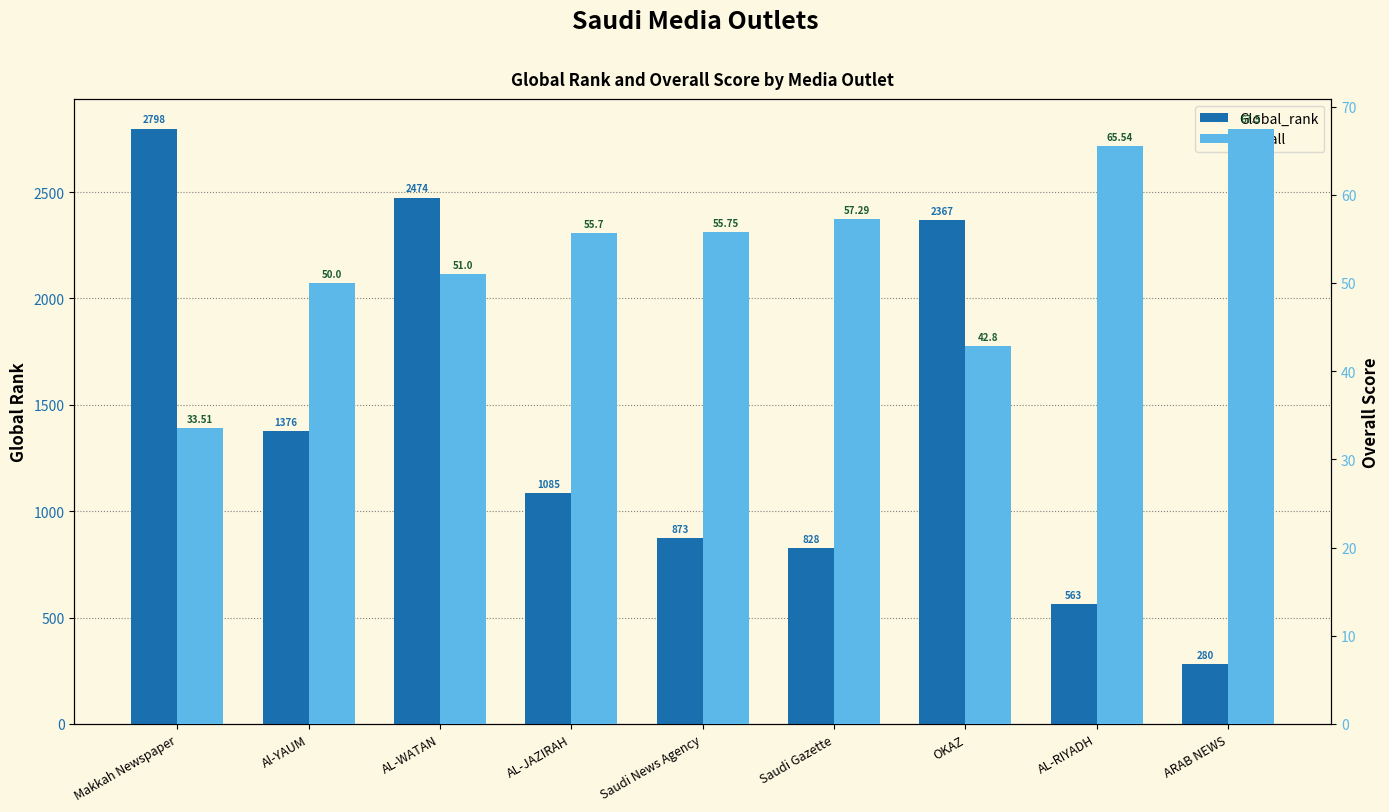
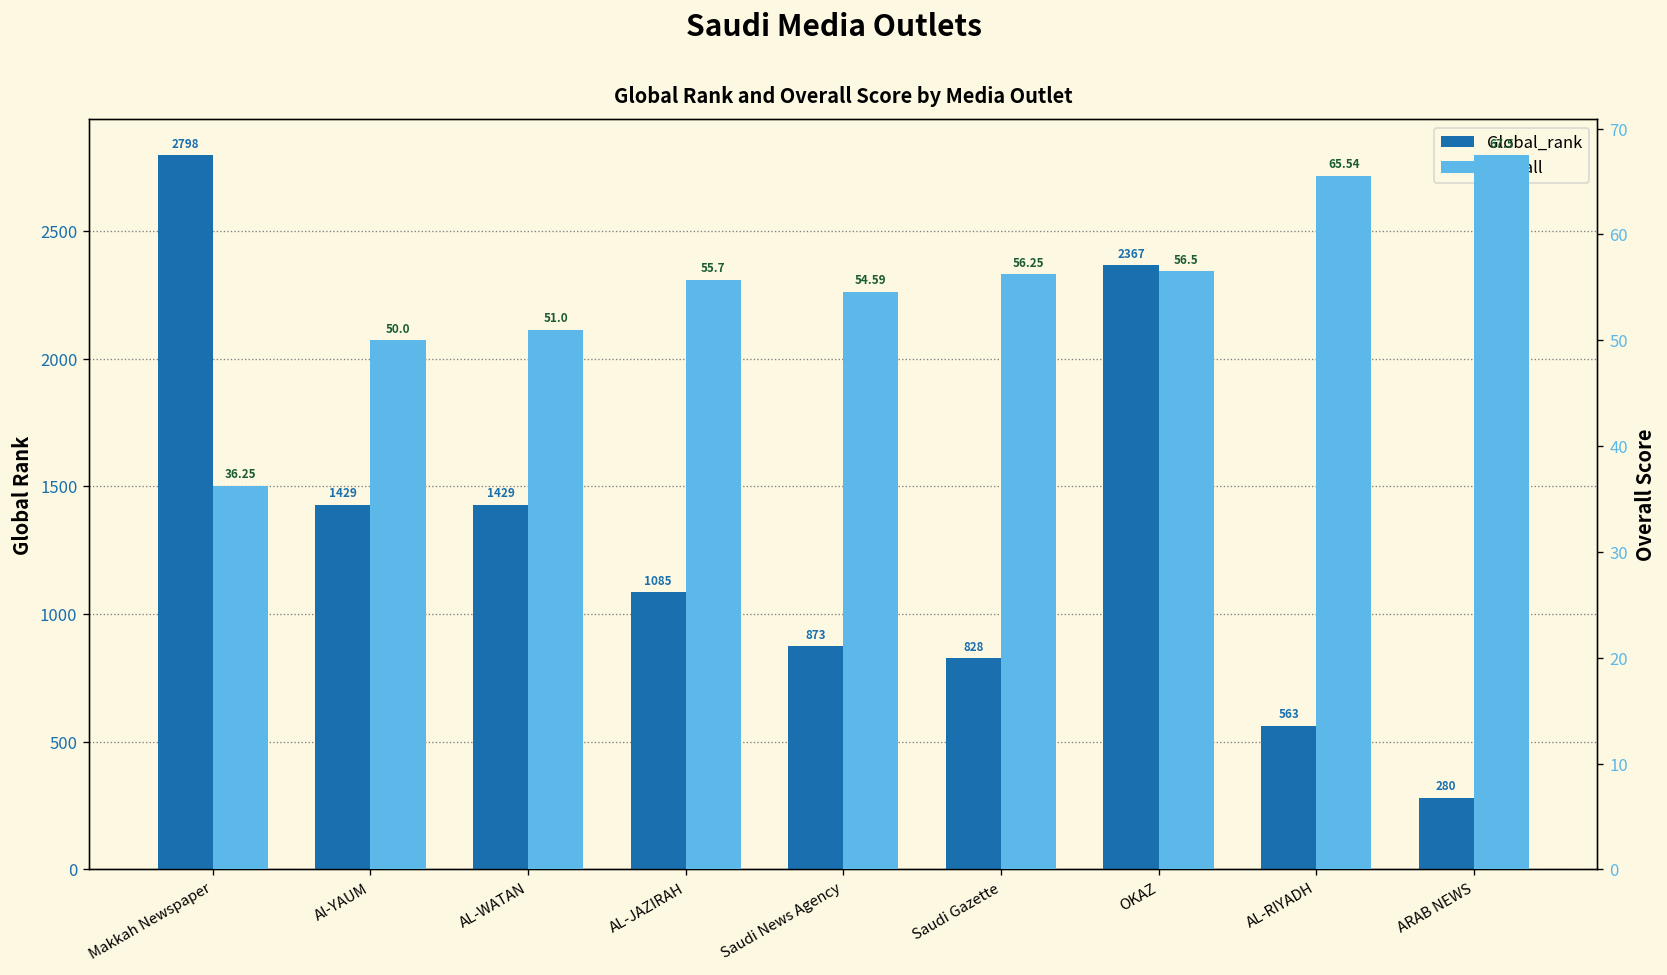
Global_rank, Al-YAUM: 1376 -> 1429
Global_rank, AL-WATAN: 2474 -> 1429
Overall, Makkah Newspaper: 33.51 -> 36.25
Overall, Saudi News Agency: 55.75 -> 54.59
Overall, Saudi Gazette: 57.29 -> 56.25
Overall, OKAZ: 42.8 -> 56.5
